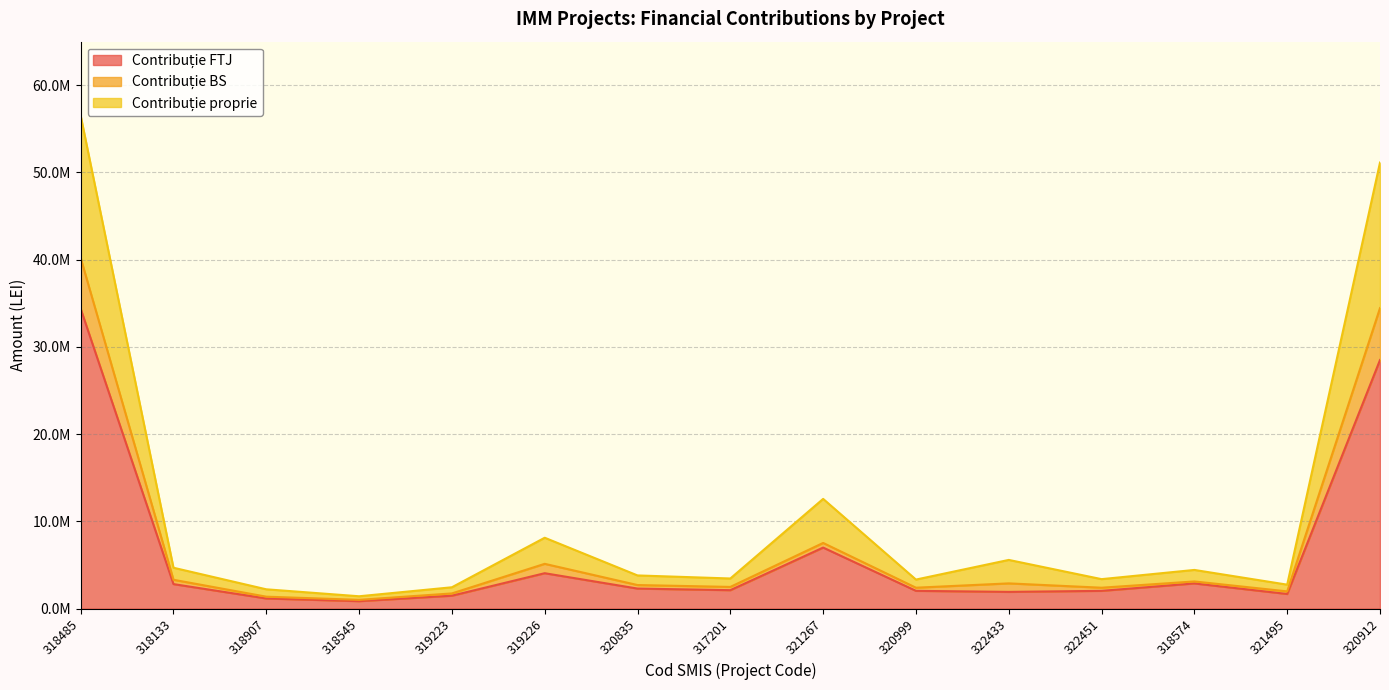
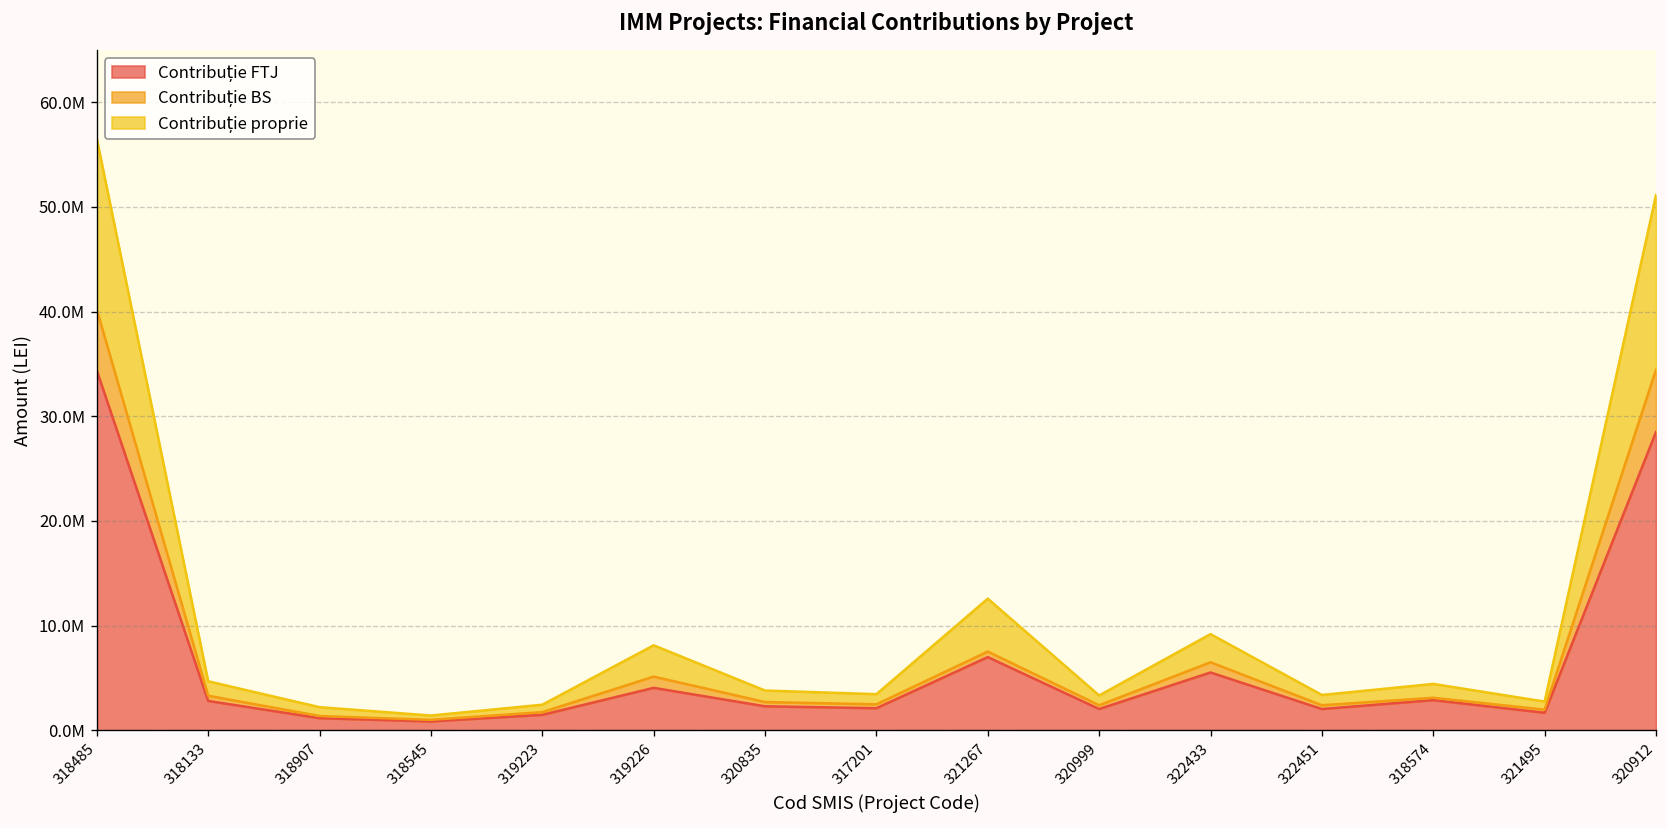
Contribuție FTJ, 322433: 2000000 -> 6000000
